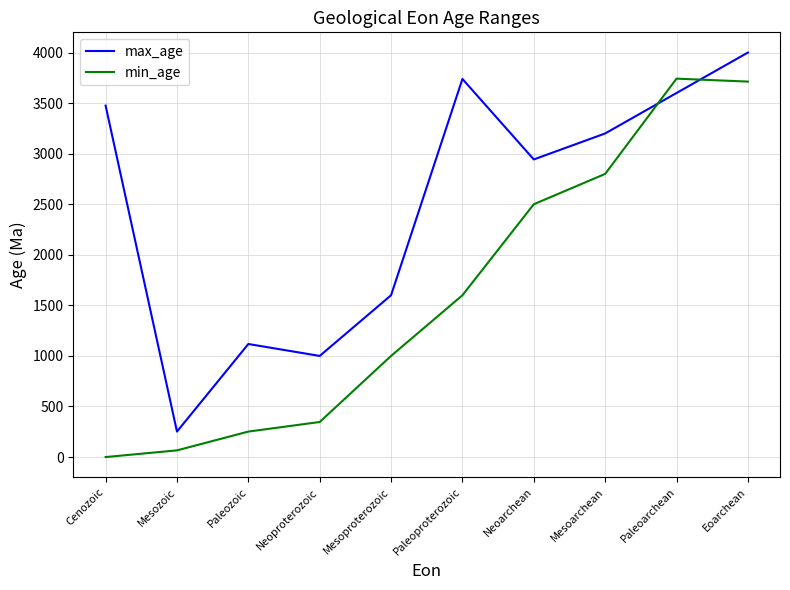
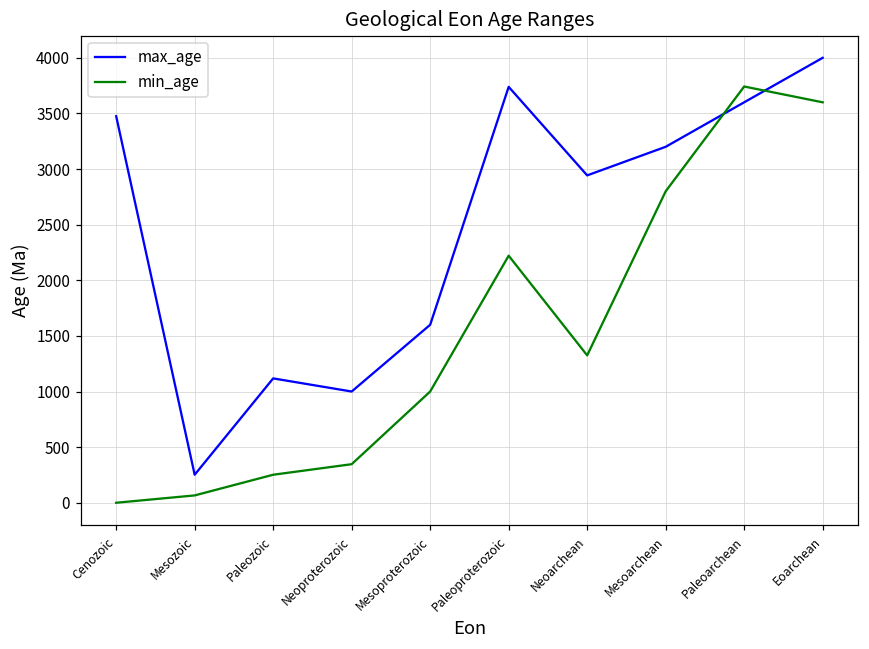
min_age, Paleoproterozoic: 1600 -> 2220
min_age, Neoarchean: 2500 -> 1330
min_age, Eoarchean: 3710 -> 3600
